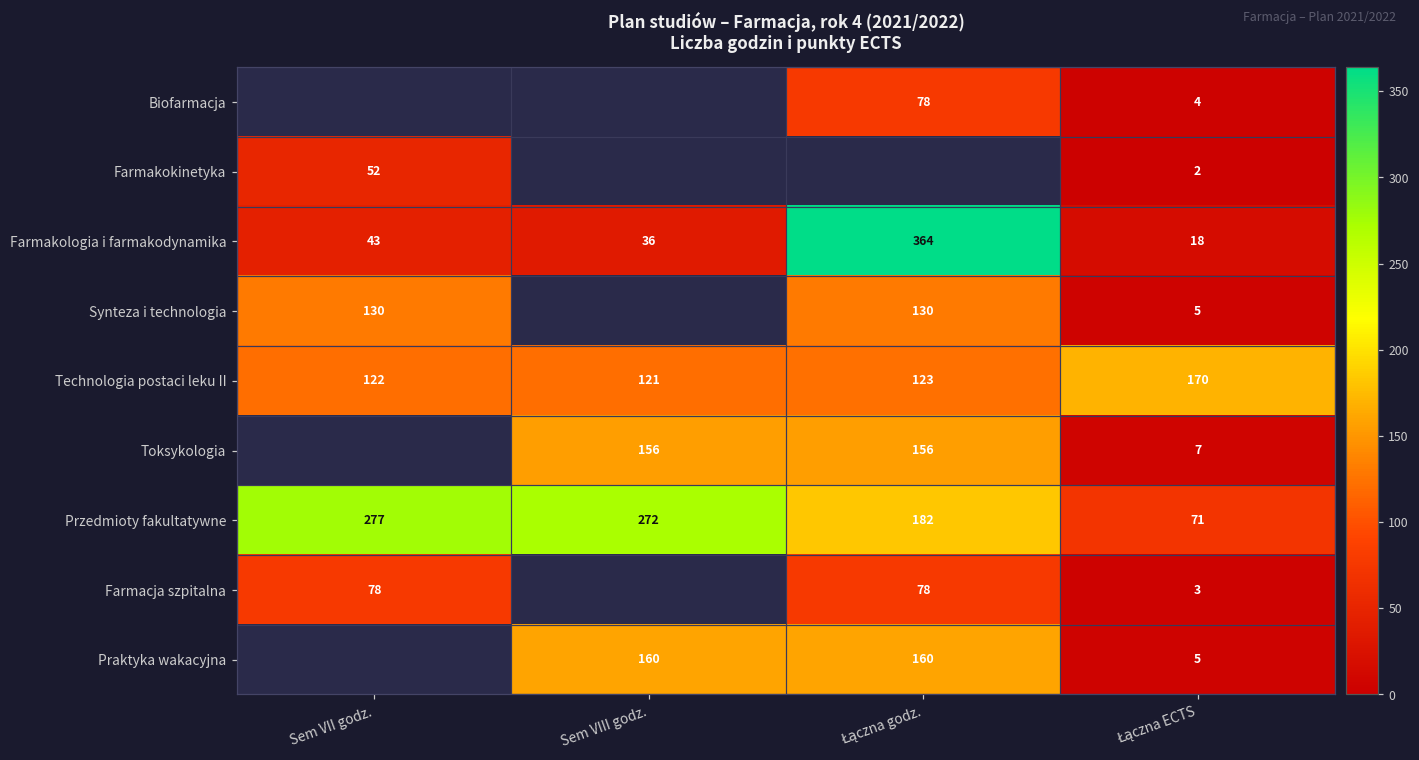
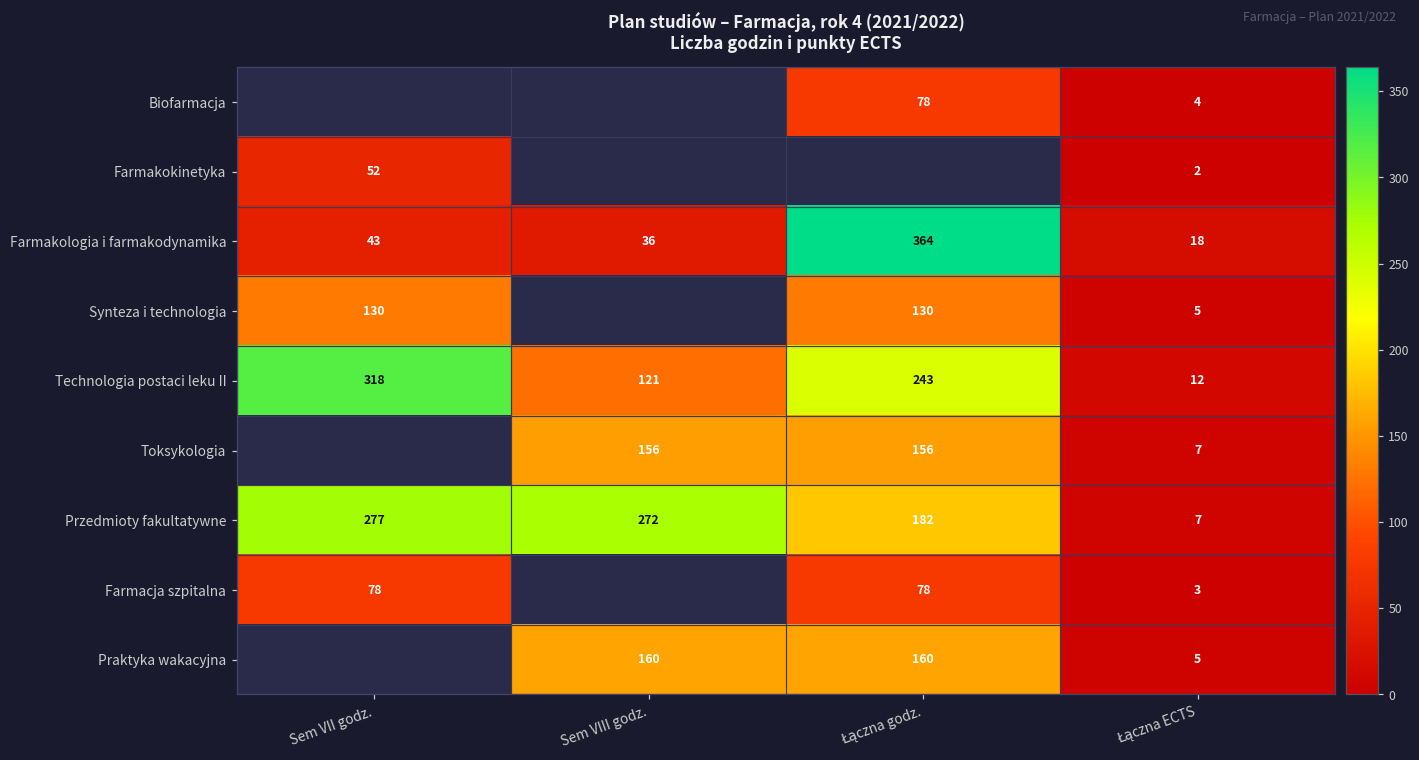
Technologia postaci leku II, Sem VII godz.: 122 -> 318
Technologia postaci leku II, Łączna godz.: 123 -> 243
Technologia postaci leku II, Łączna ECTS: 170 -> 12
Przedmioty fakultatywne, Łączna ECTS: 71 -> 7
